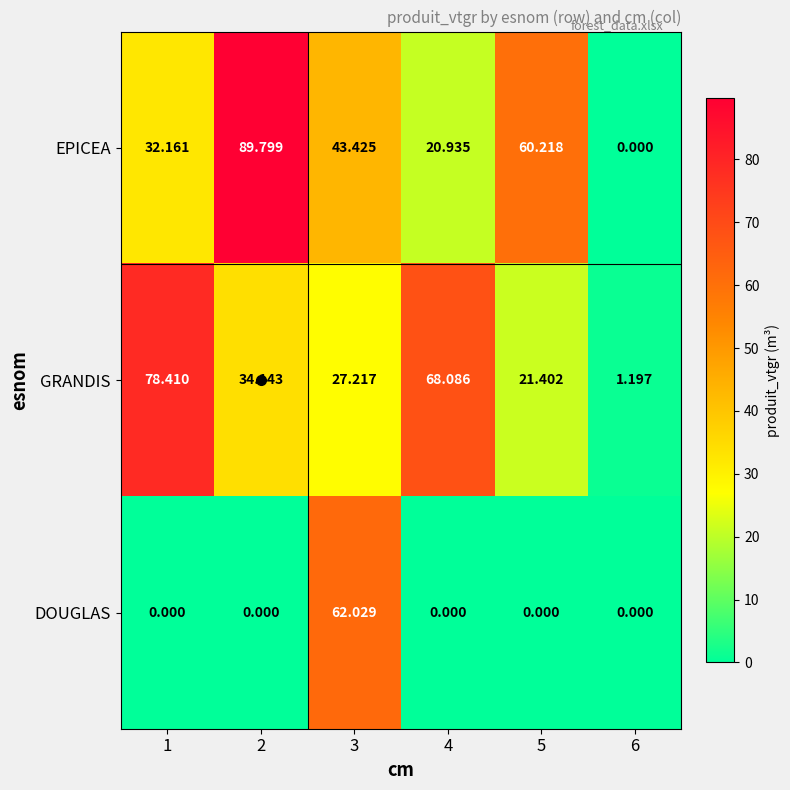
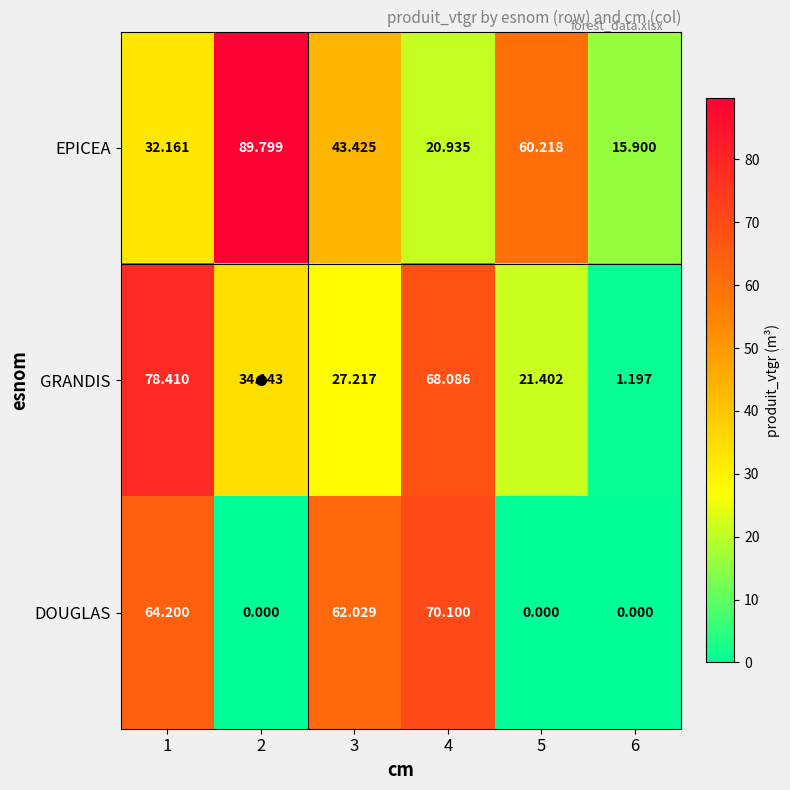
EPICEA, 6: 0.000 -> 15.900
DOUGLAS, 1: 0.000 -> 64.200
DOUGLAS, 4: 0.000 -> 70.100
